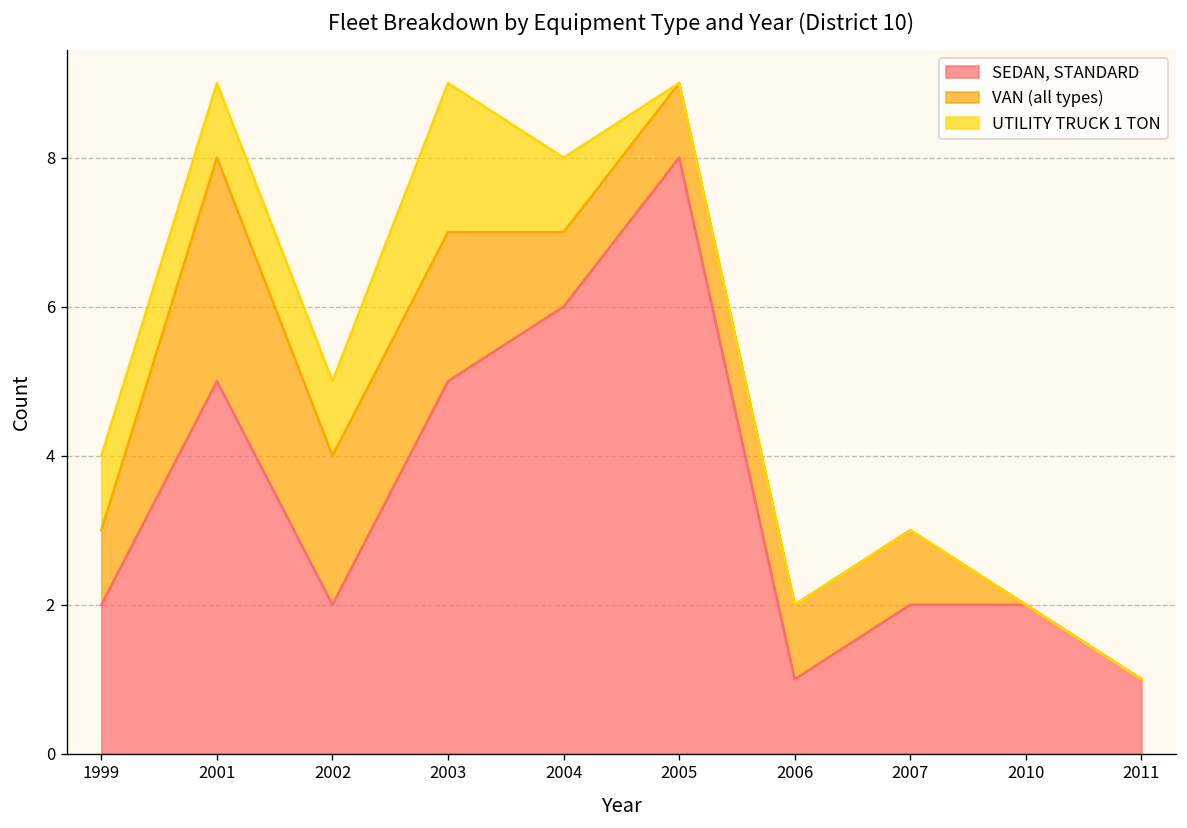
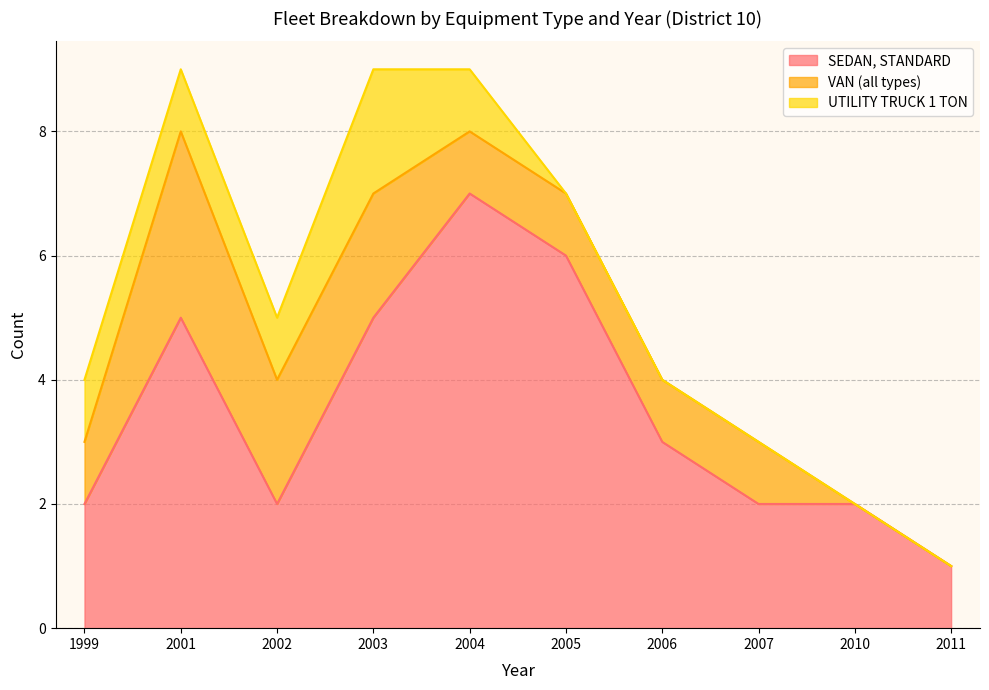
SEDAN, STANDARD, 2004: 6 -> 7
SEDAN, STANDARD, 2005: 8 -> 6
SEDAN, STANDARD, 2006: 1 -> 3
